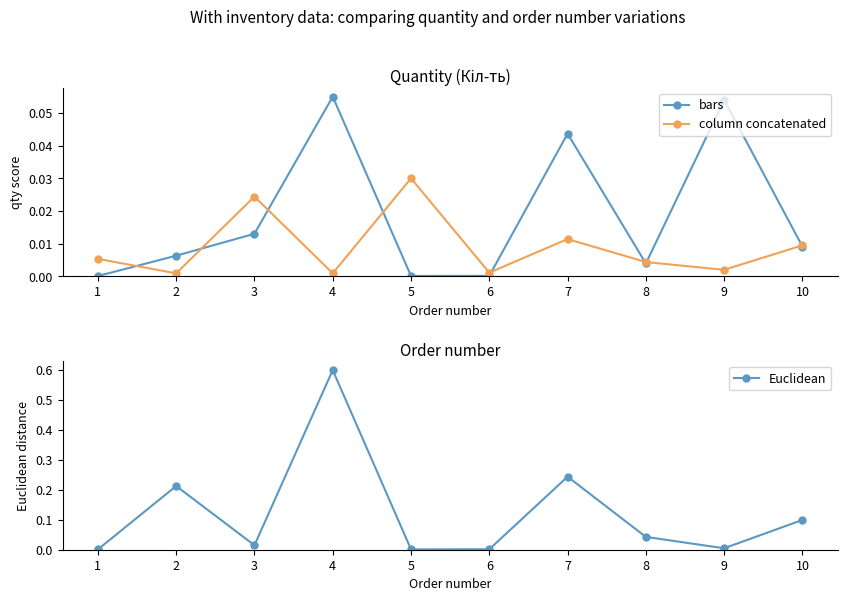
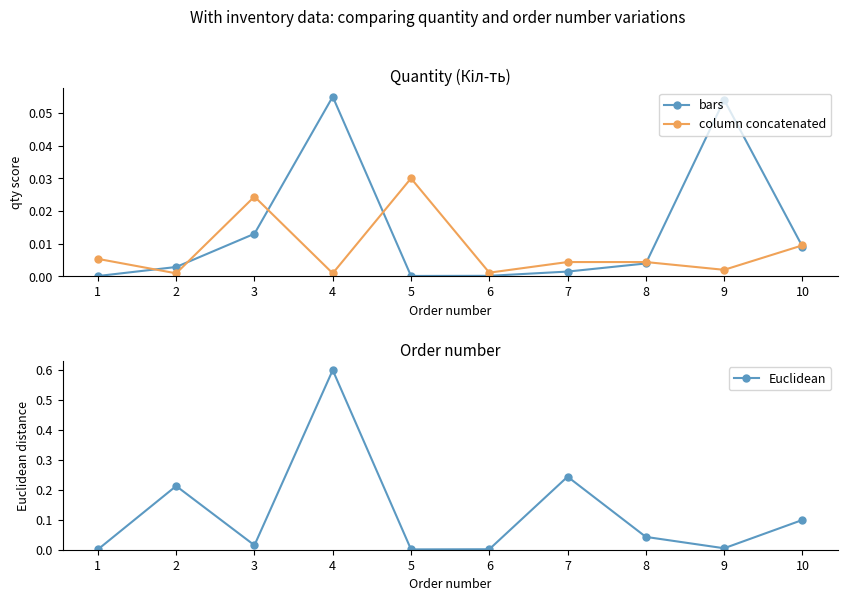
Quantity (Кіл-ть), bars, 2: 0.006 -> 0.003
Quantity (Кіл-ть), bars, 7: 0.044 -> 0.001
Quantity (Кіл-ть), column concatenated, 7: 0.011 -> 0.004
